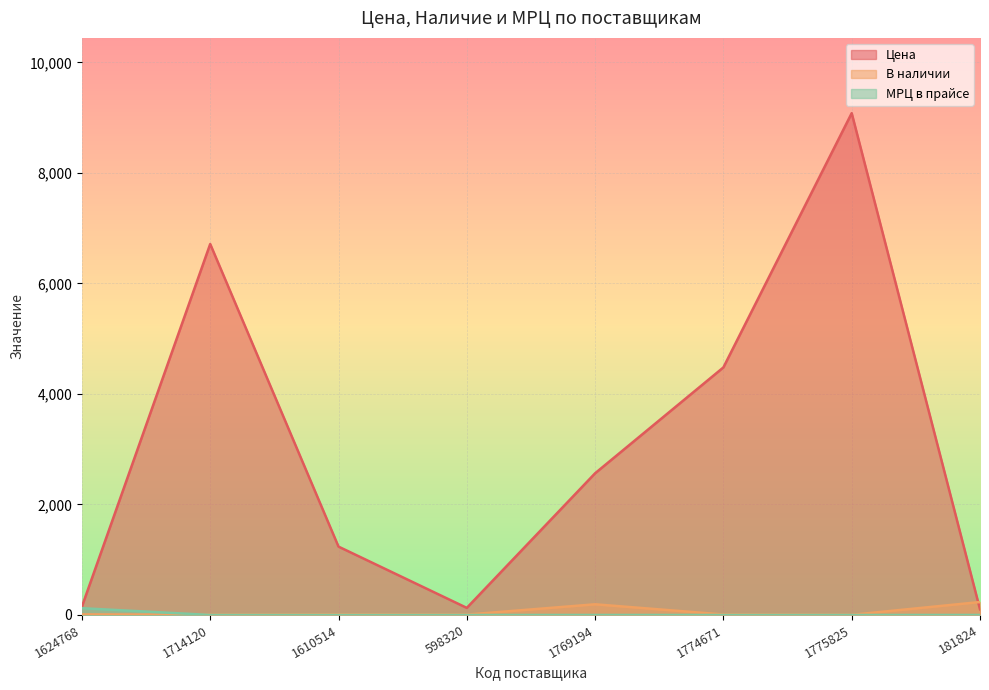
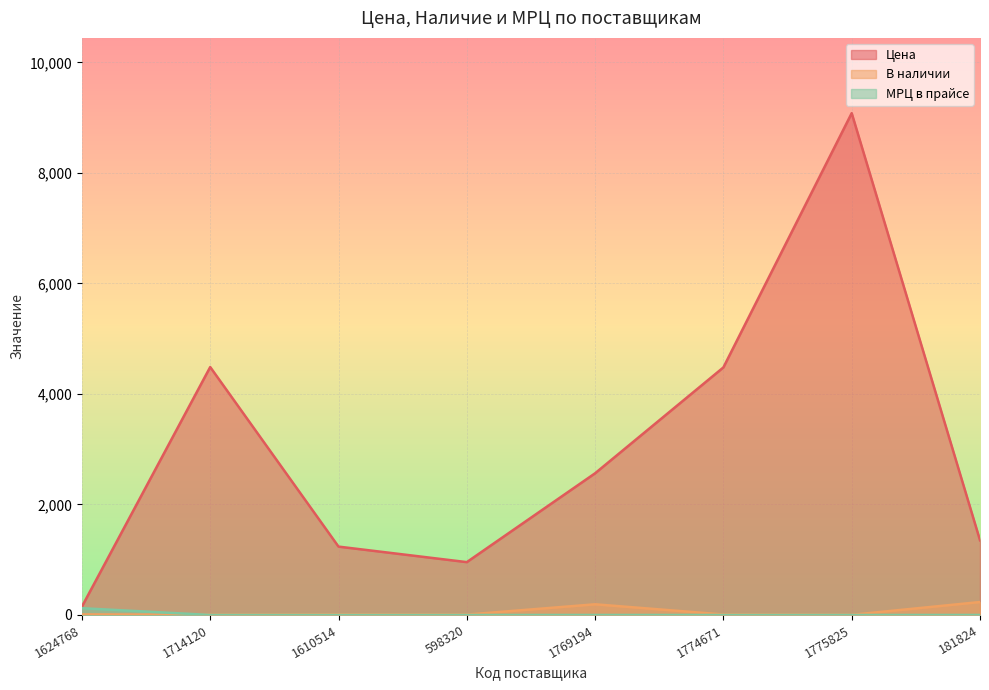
Цена, 1714120: 6,700 -> 4,500
Цена, 598320: 100 -> 1,000
Цена, 181824: 100 -> 1,400
